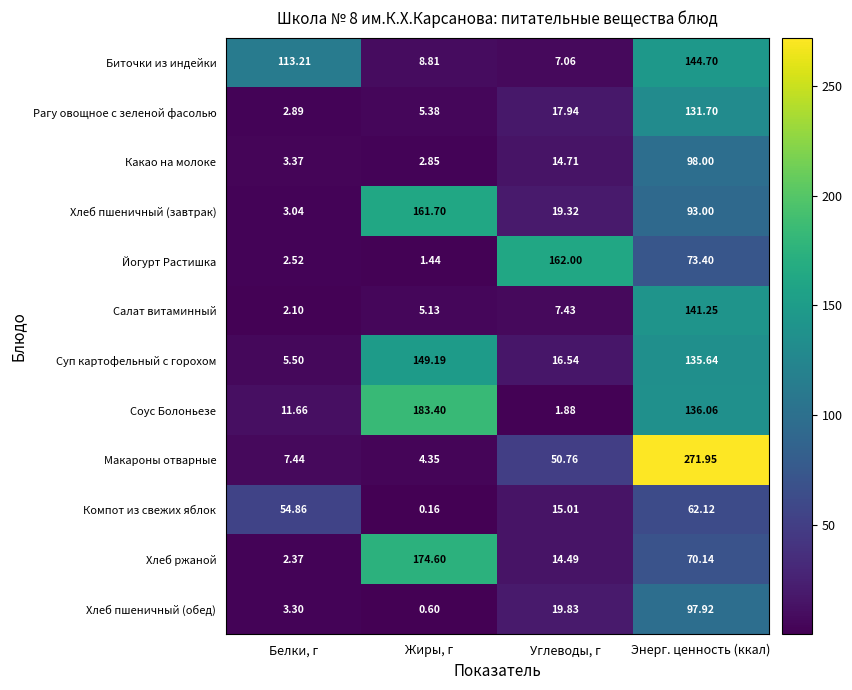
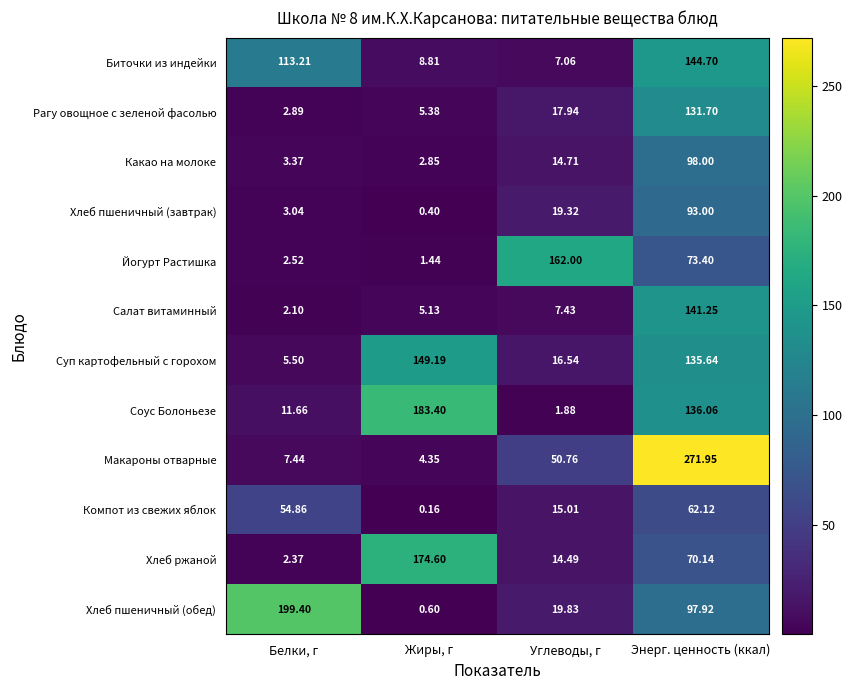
Хлеб пшеничный (завтрак), Жиры, г: 161.70 -> 0.40
Хлеб пшеничный (обед), Белки, г: 3.30 -> 199.40
